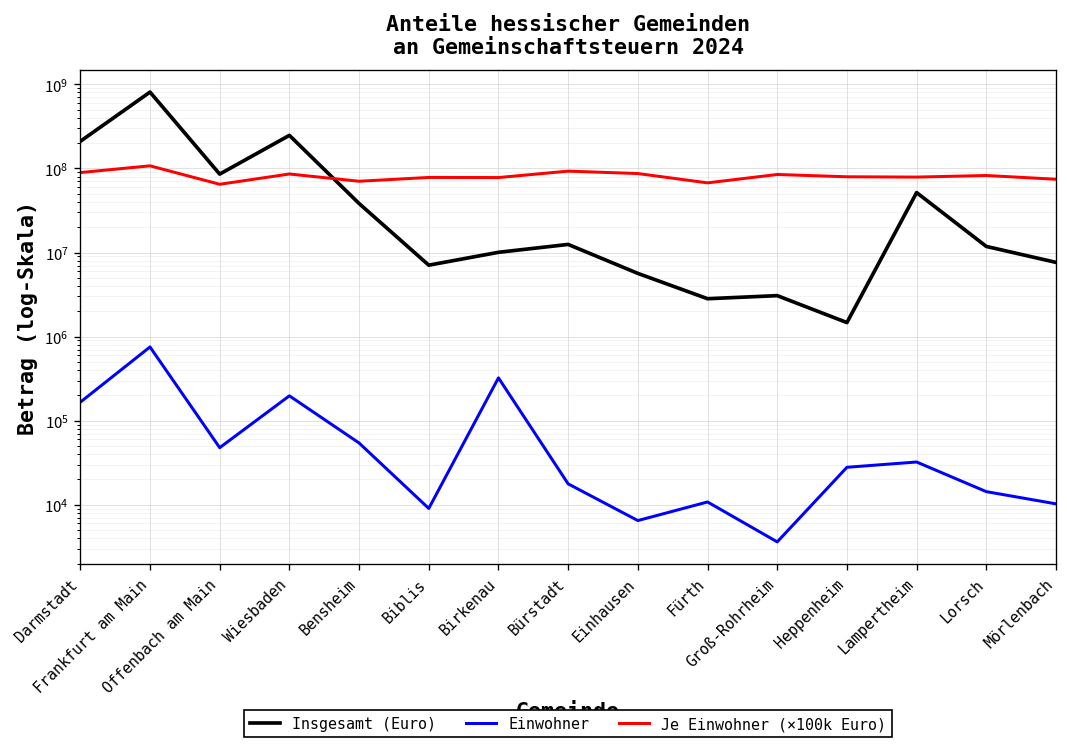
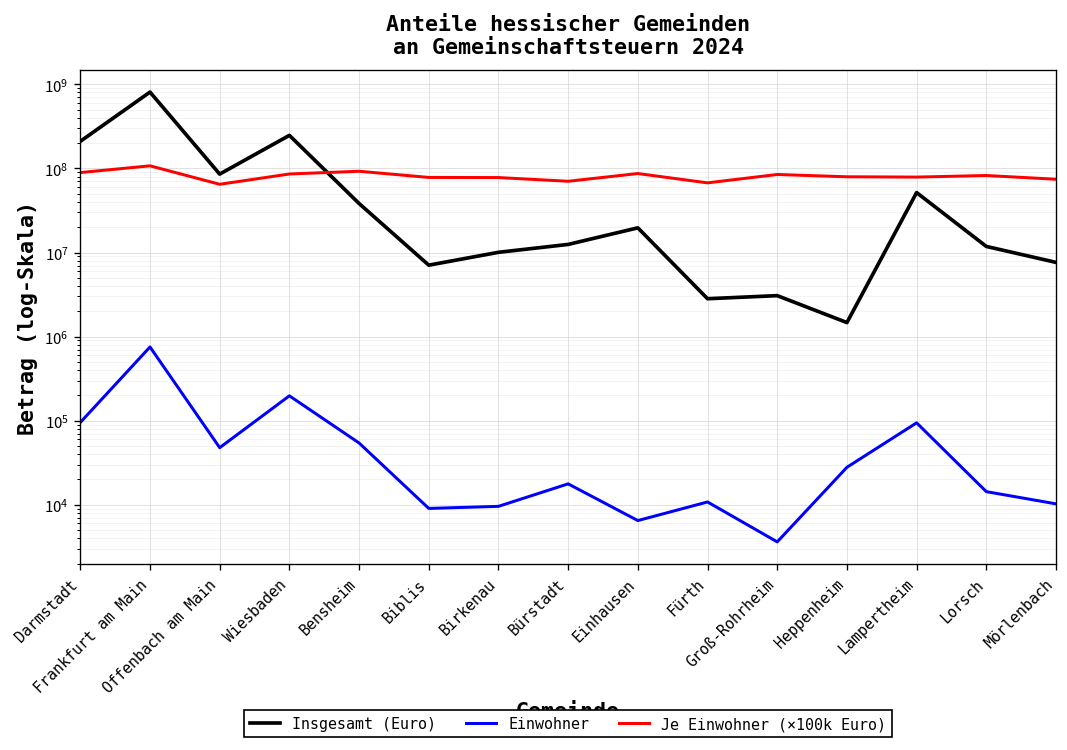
Einwohner, Darmstadt: 170000 -> 100000
Je Einwohner (×100k Euro), Bensheim: 70000000 -> 90000000
Einwohner, Birkenau: 300000 -> 10000
Je Einwohner (×100k Euro), Bürstadt: 90000000 -> 70000000
Insgesamt (Euro), Einhausen: 6000000 -> 20000000
Einwohner, Lampertheim: 30000 -> 90000
